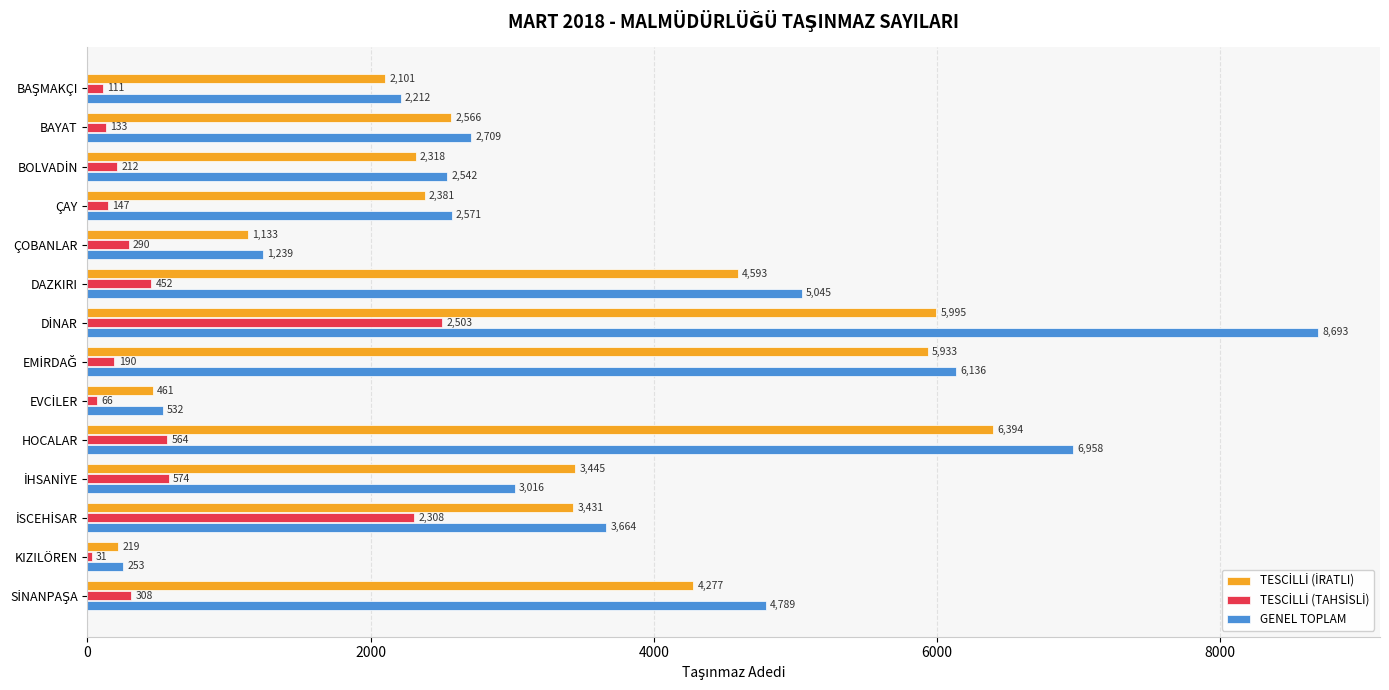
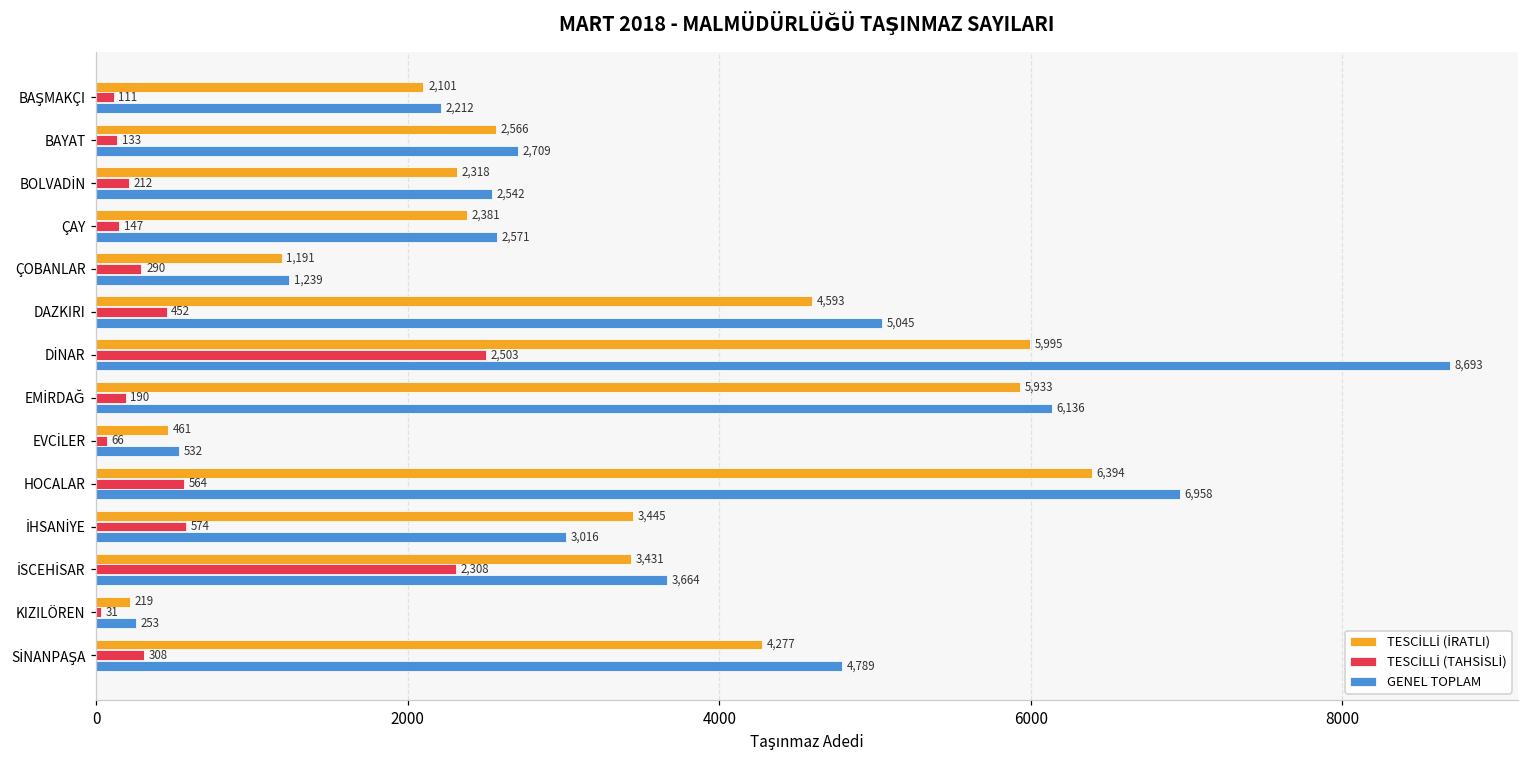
TESCİLLİ (İRATLI), ÇOBANLAR: 1,133 -> 1,191
